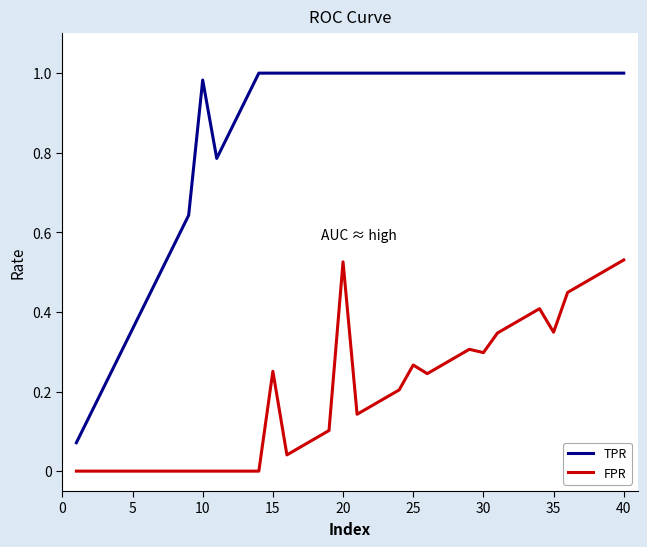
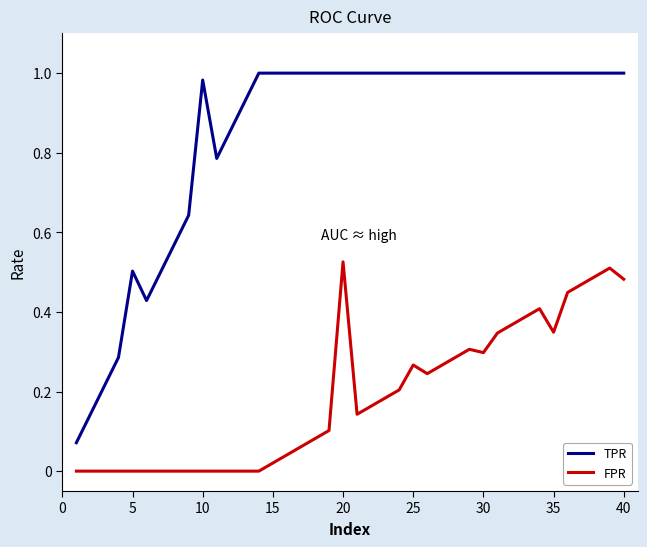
TPR, 5: 0.36 -> 0.50
FPR, 15: 0.25 -> 0.02
FPR, 40: 0.53 -> 0.48
